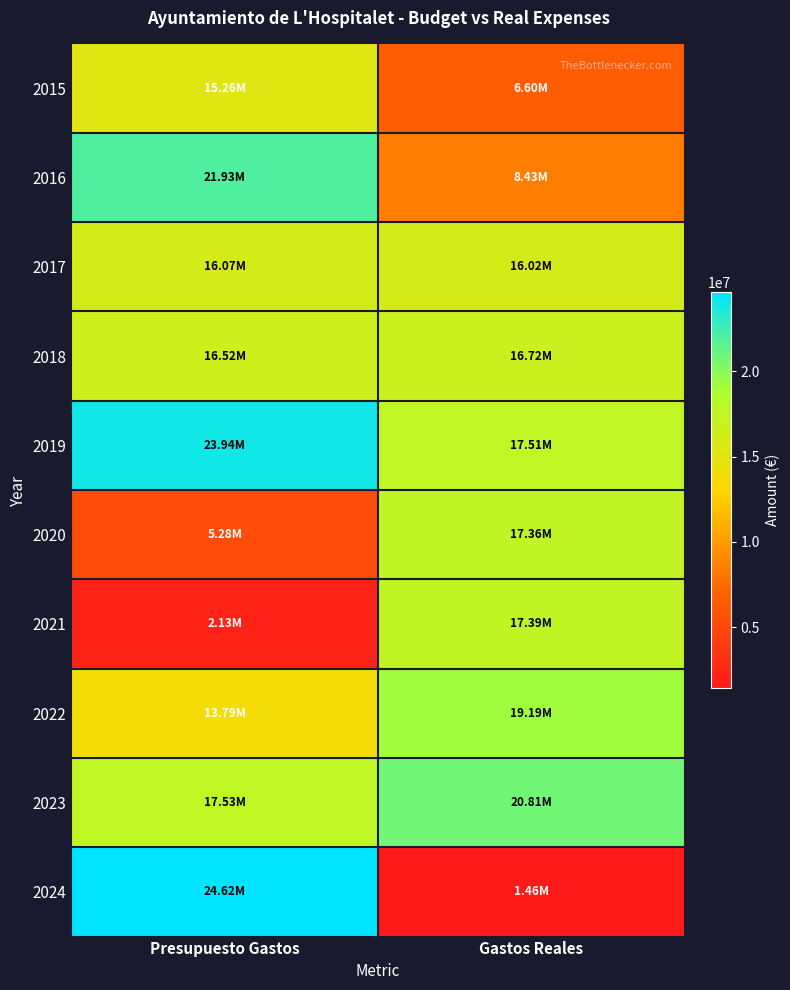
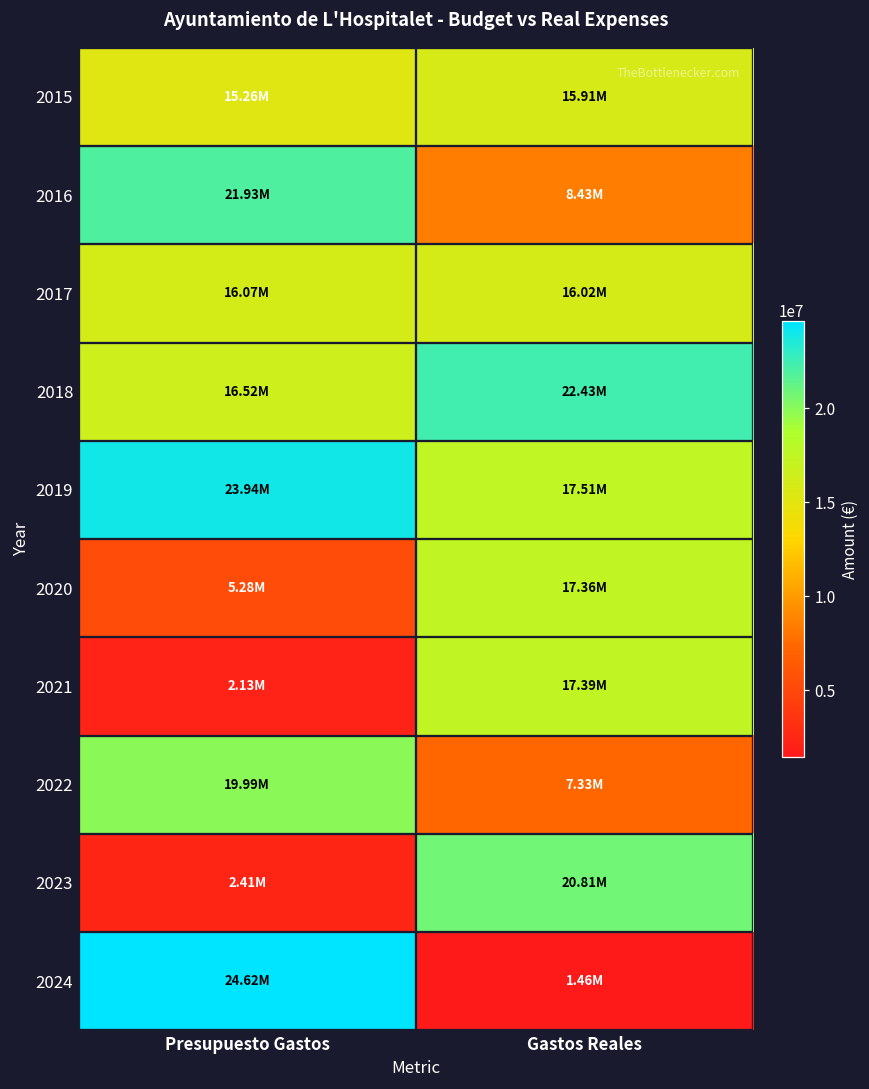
2015, Gastos Reales: 6.60M -> 15.91M
2018, Gastos Reales: 16.72M -> 22.43M
2022, Presupuesto Gastos: 13.79M -> 19.99M
2022, Gastos Reales: 19.19M -> 7.33M
2023, Presupuesto Gastos: 17.53M -> 2.41M
